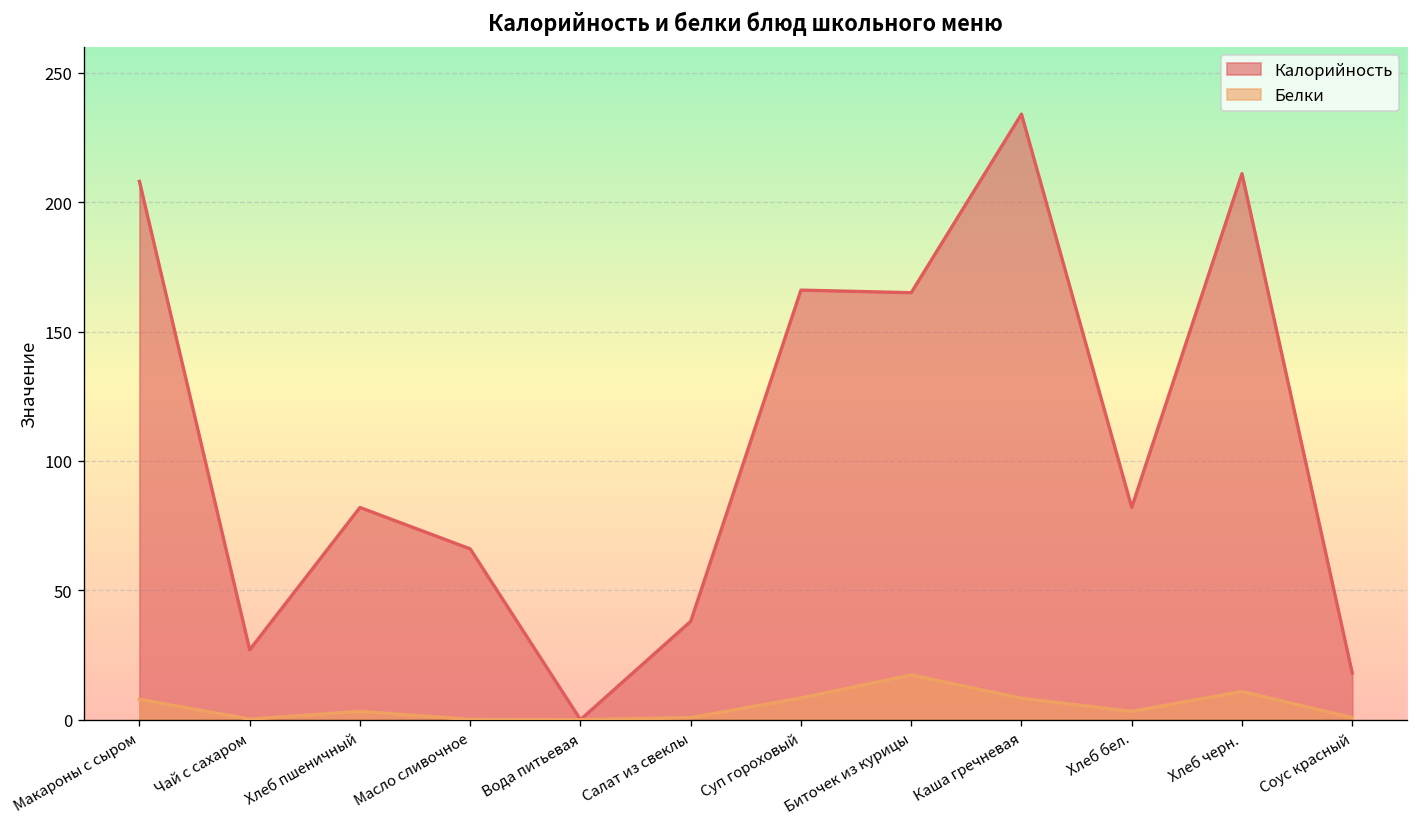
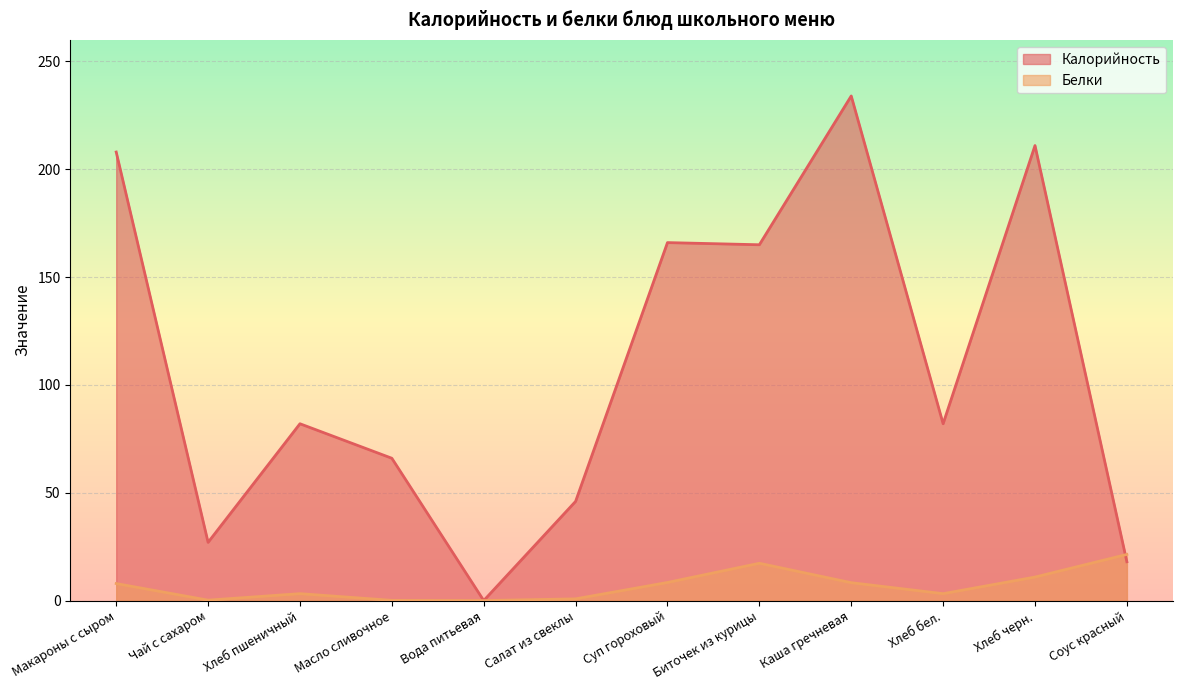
Калорийность, Салат из свеклы: 38 -> 46
Белки, Соус красный: 1 -> 21
